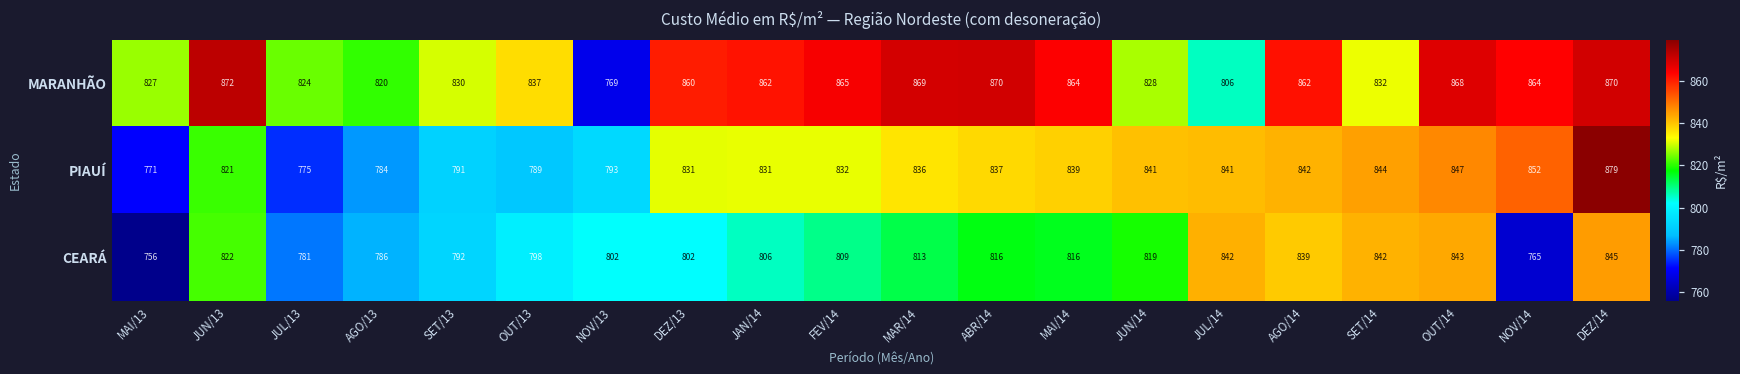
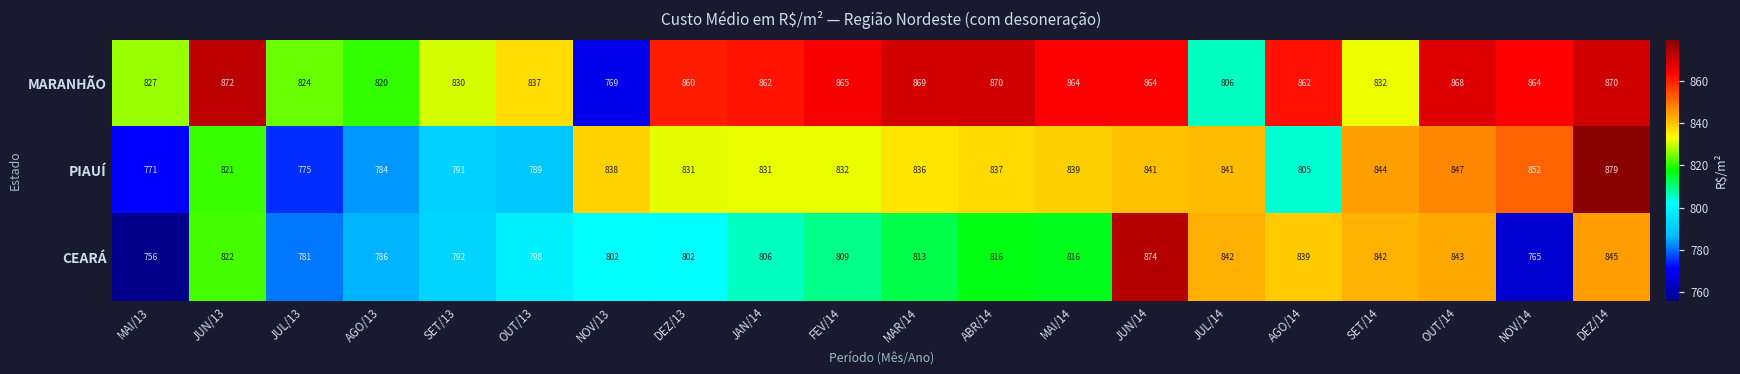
MARANHÃO, JUN/14: 828 -> 864
PIAUÍ, NOV/13: 793 -> 838
PIAUÍ, AGO/14: 842 -> 805
CEARÁ, JUN/14: 819 -> 874
